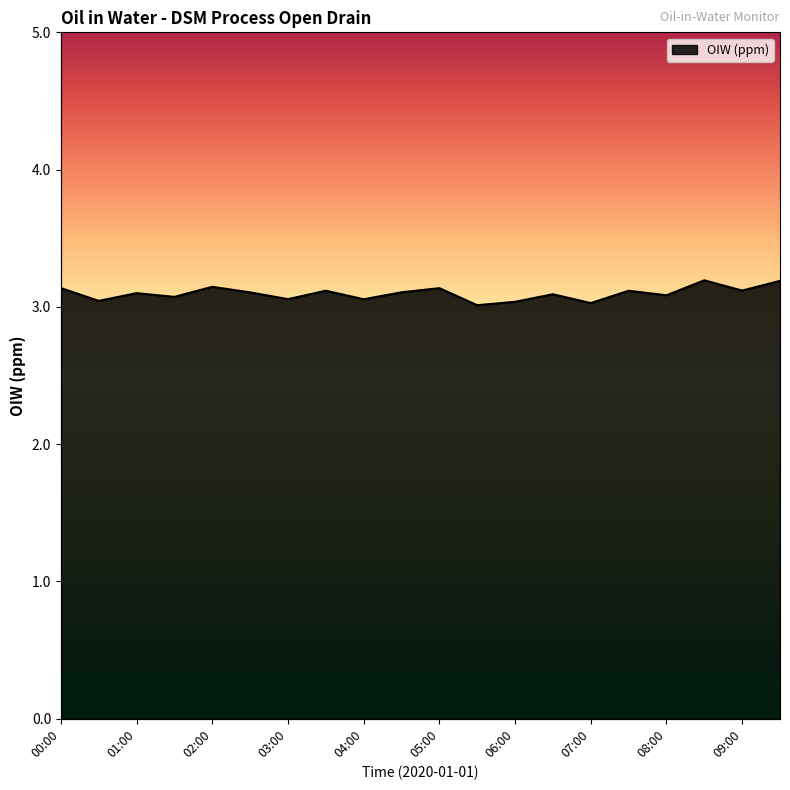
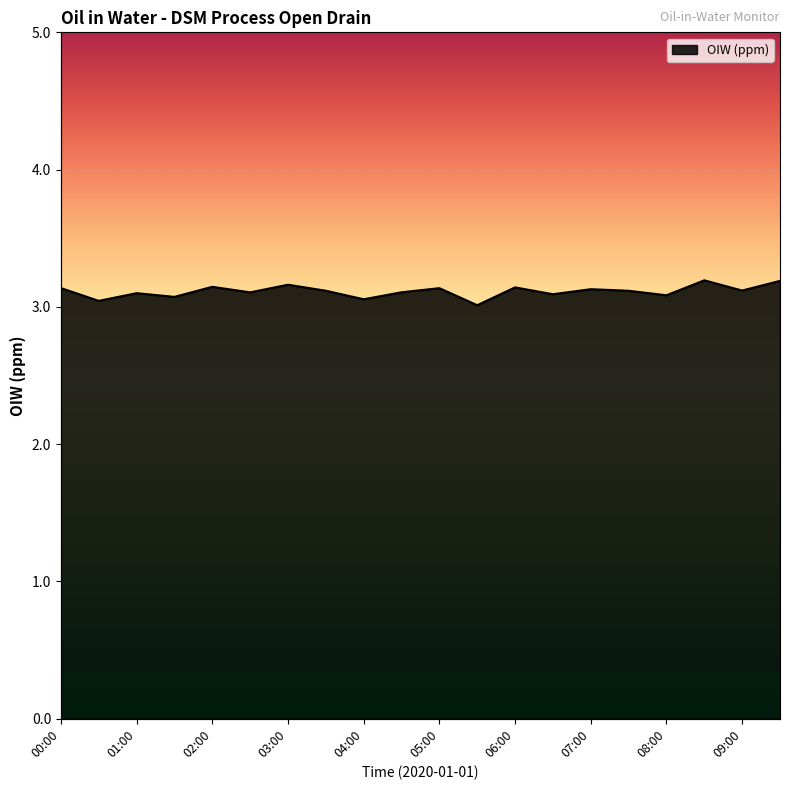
03:00: 3.06 -> 3.16
06:00: 3.04 -> 3.14
07:00: 3.03 -> 3.13
